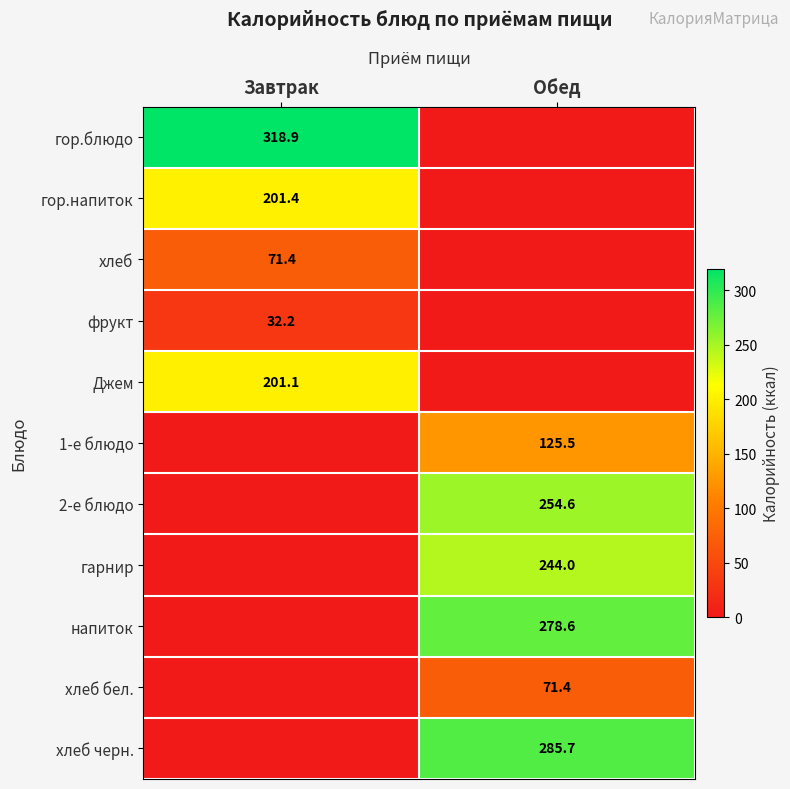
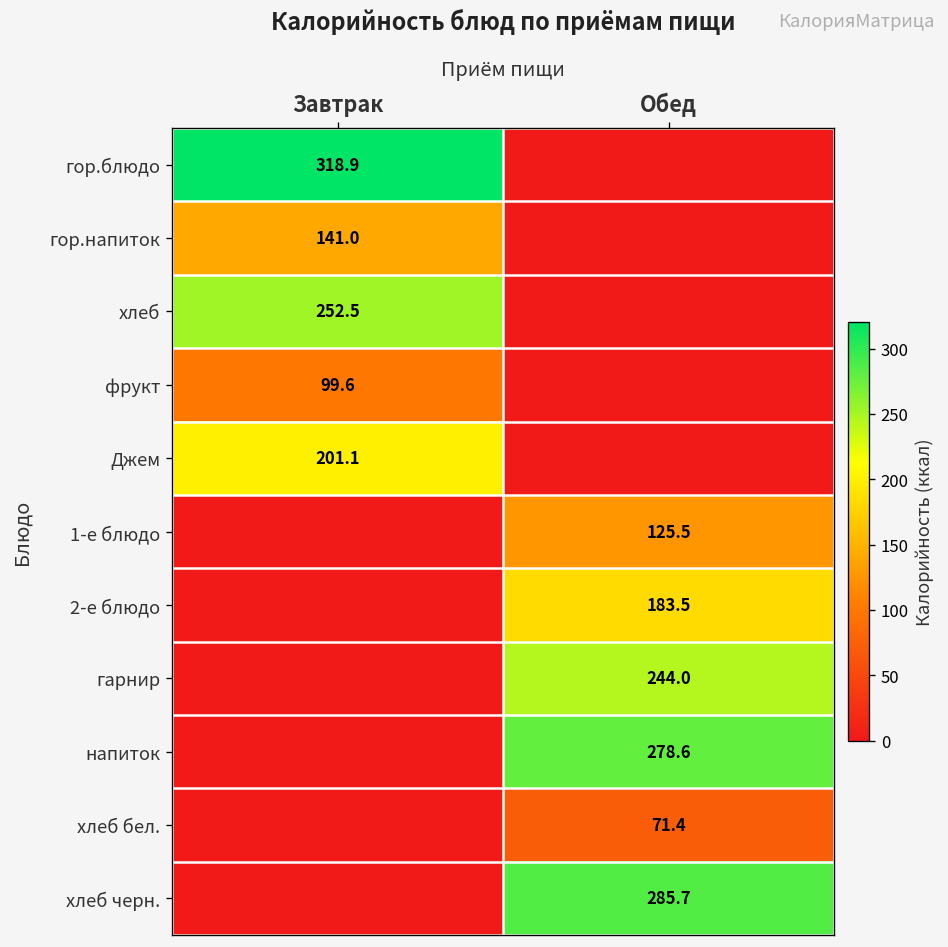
гор.напиток, Завтрак: 201.4 -> 141.0
хлеб, Завтрак: 71.4 -> 252.5
фрукт, Завтрак: 32.2 -> 99.6
2-е блюдо, Обед: 254.6 -> 183.5
